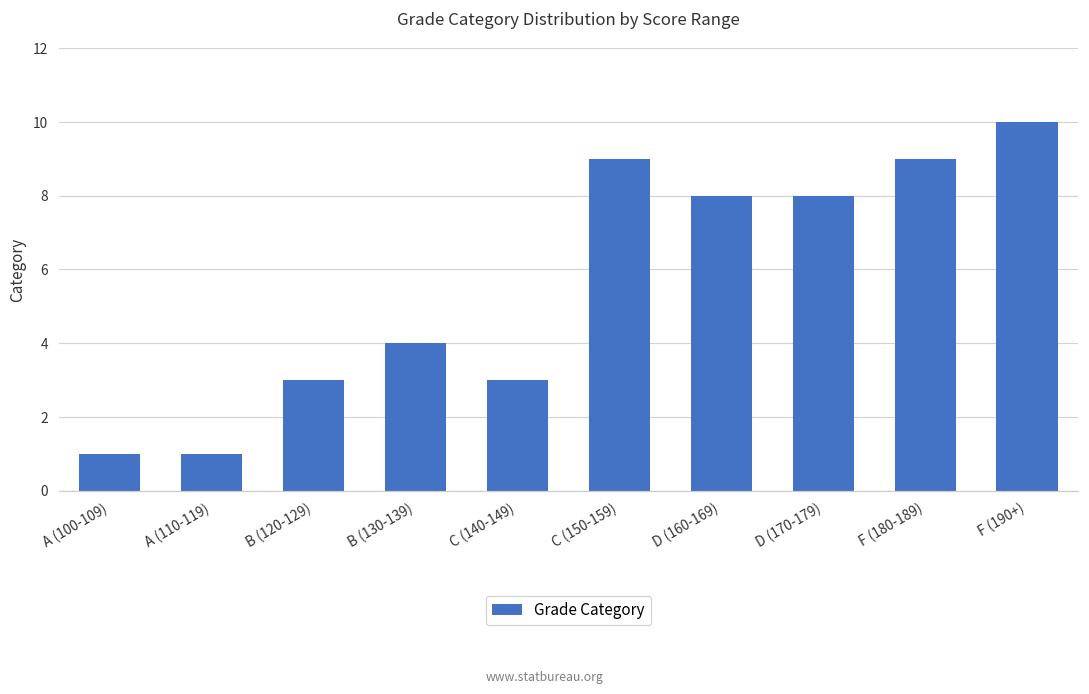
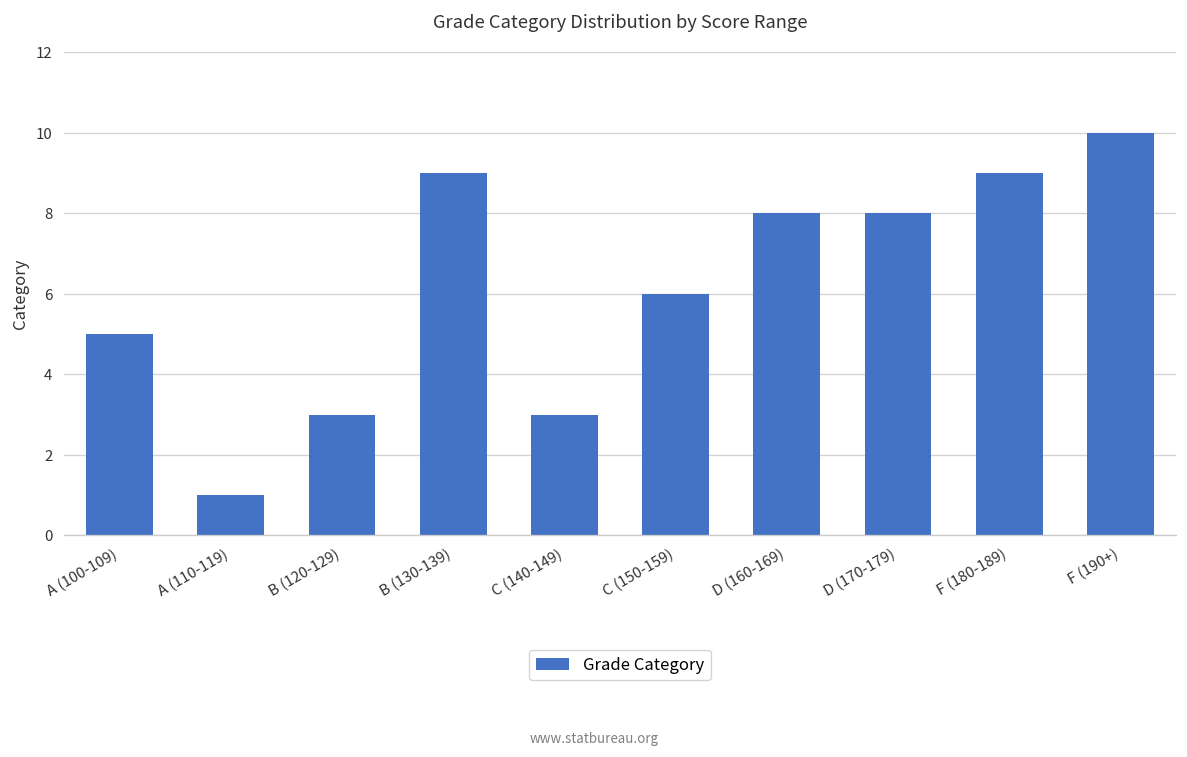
A (100-109): 1 -> 5
B (130-139): 4 -> 9
C (150-159): 9 -> 6
